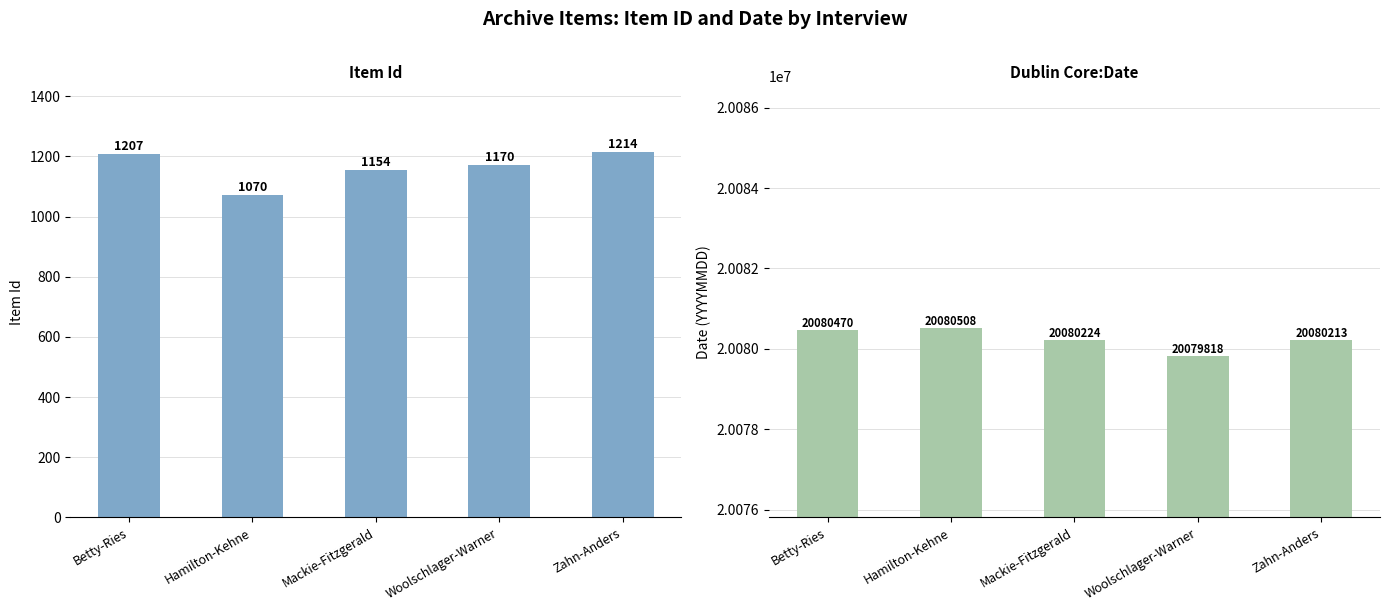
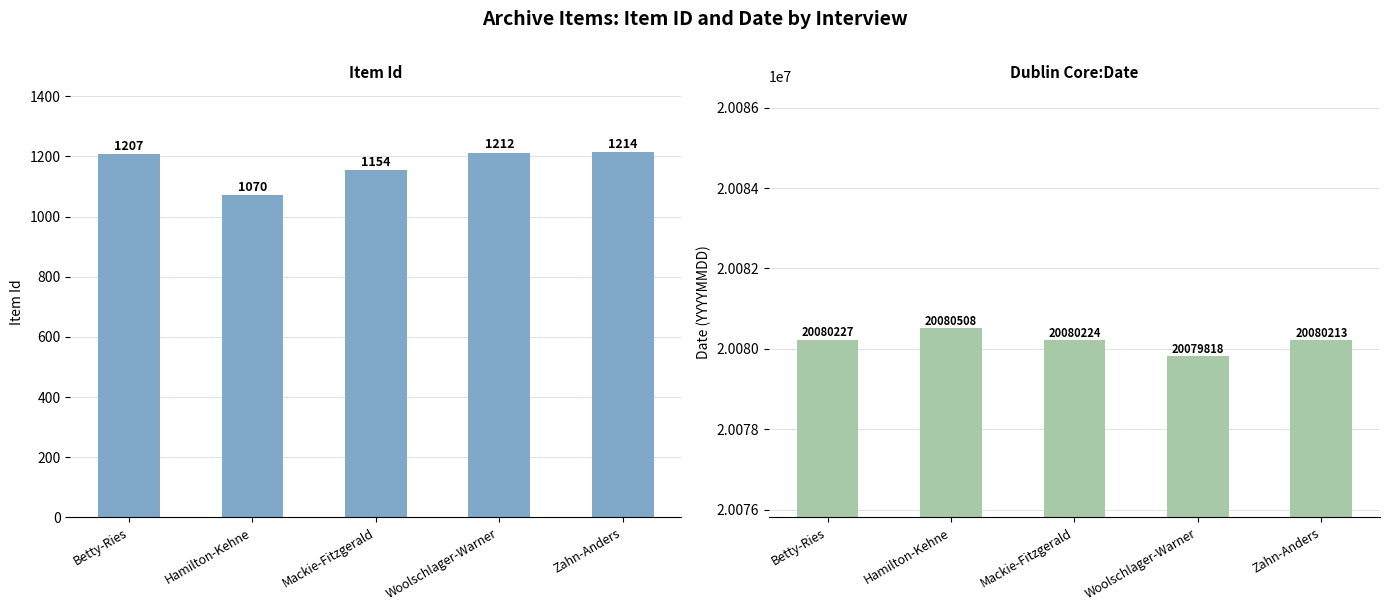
Item Id, Woolschlager-Warner: 1170 -> 1212
Dublin Core:Date, Betty-Ries: 20080470 -> 20080227
